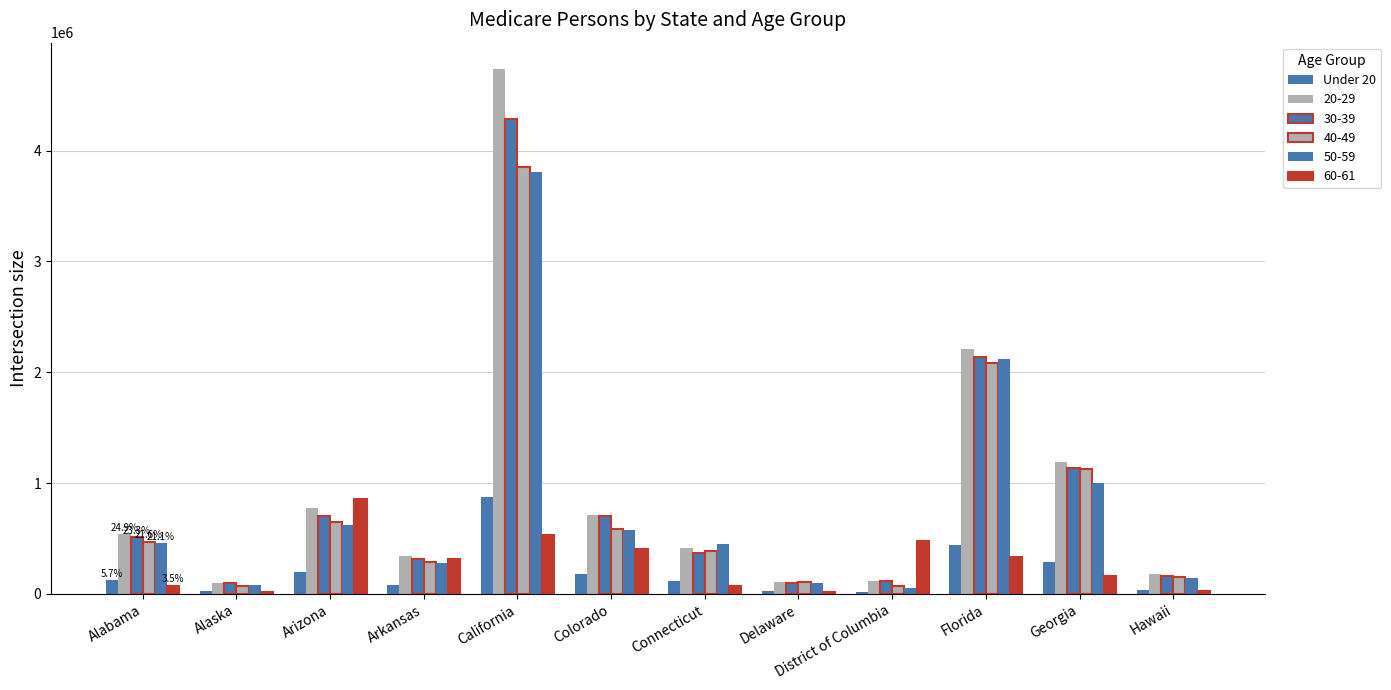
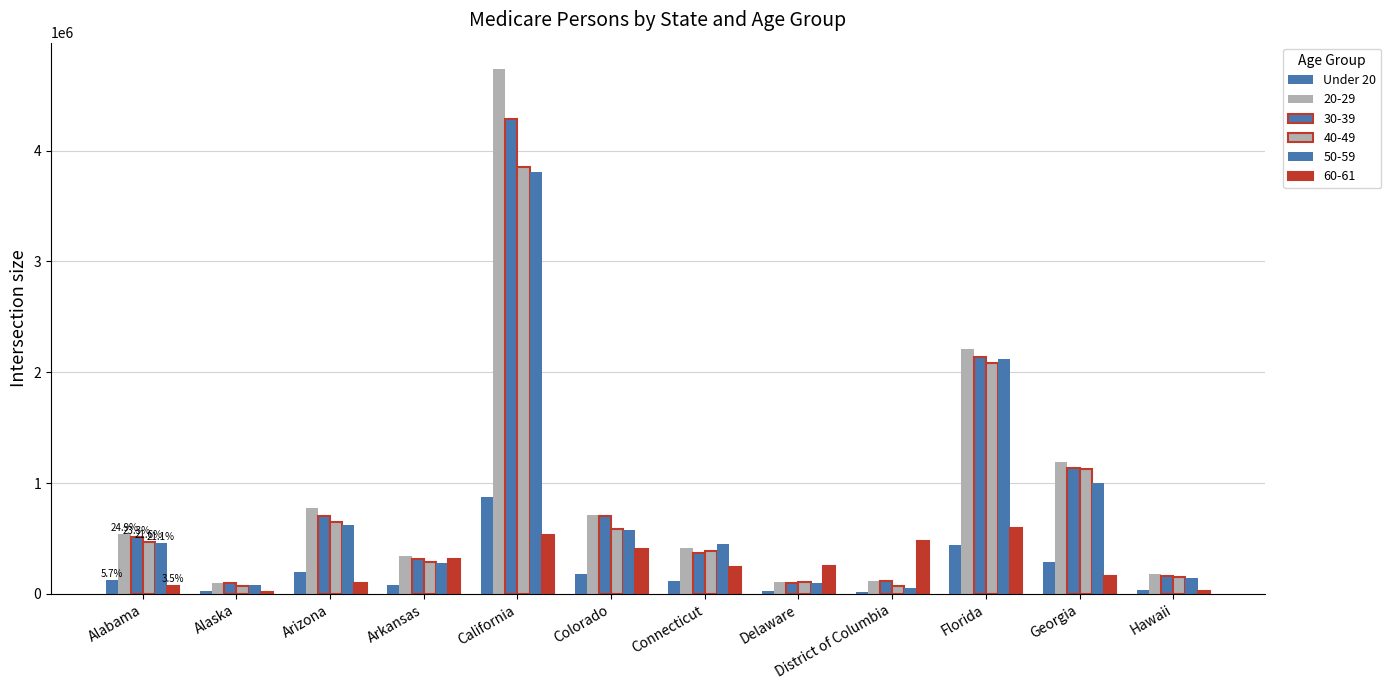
60-61, Arizona: 850000 -> 100000
60-61, Connecticut: 80000 -> 250000
60-61, Delaware: 20000 -> 260000
60-61, Florida: 340000 -> 600000
